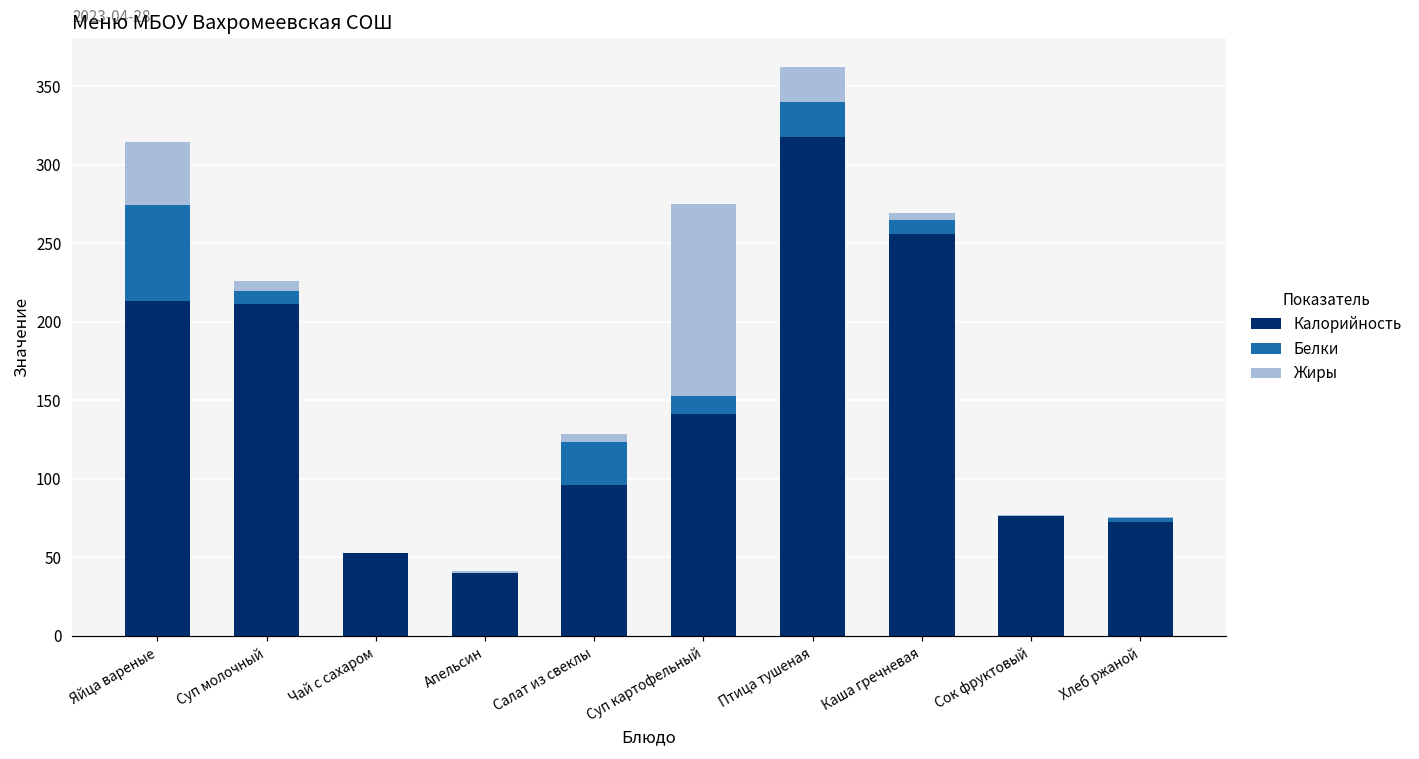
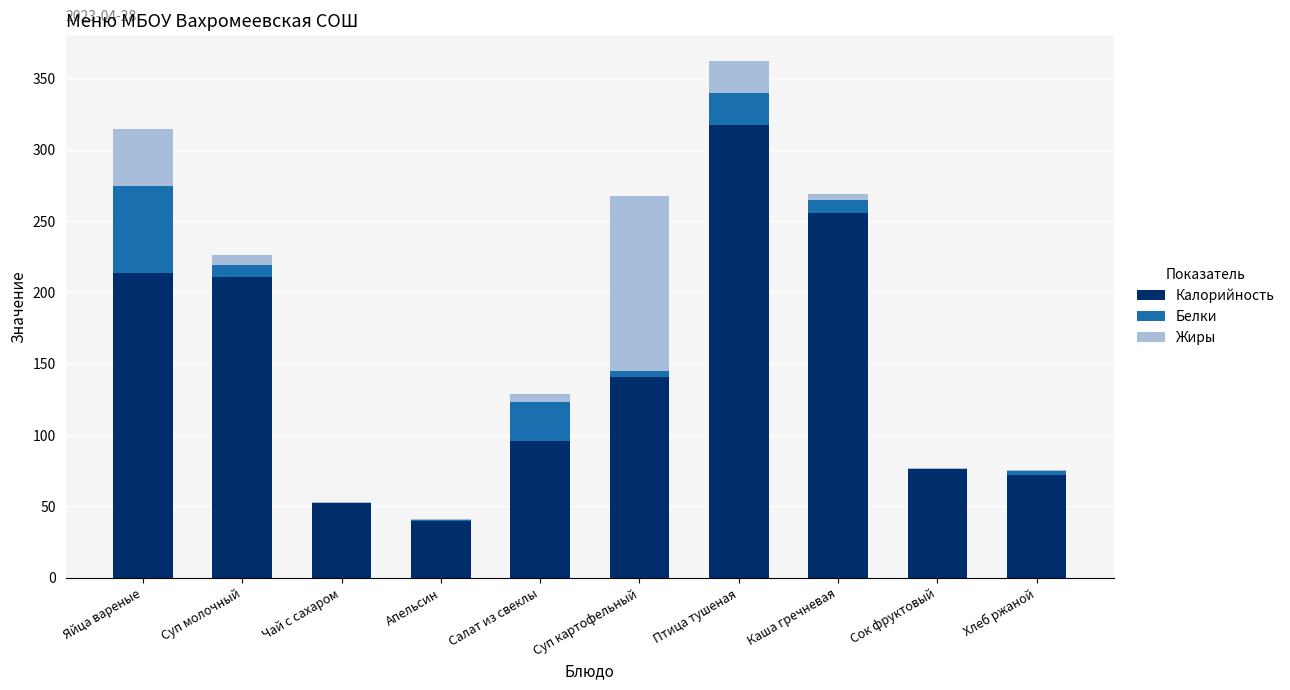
Белки, Суп картофельный: 12 -> 4
